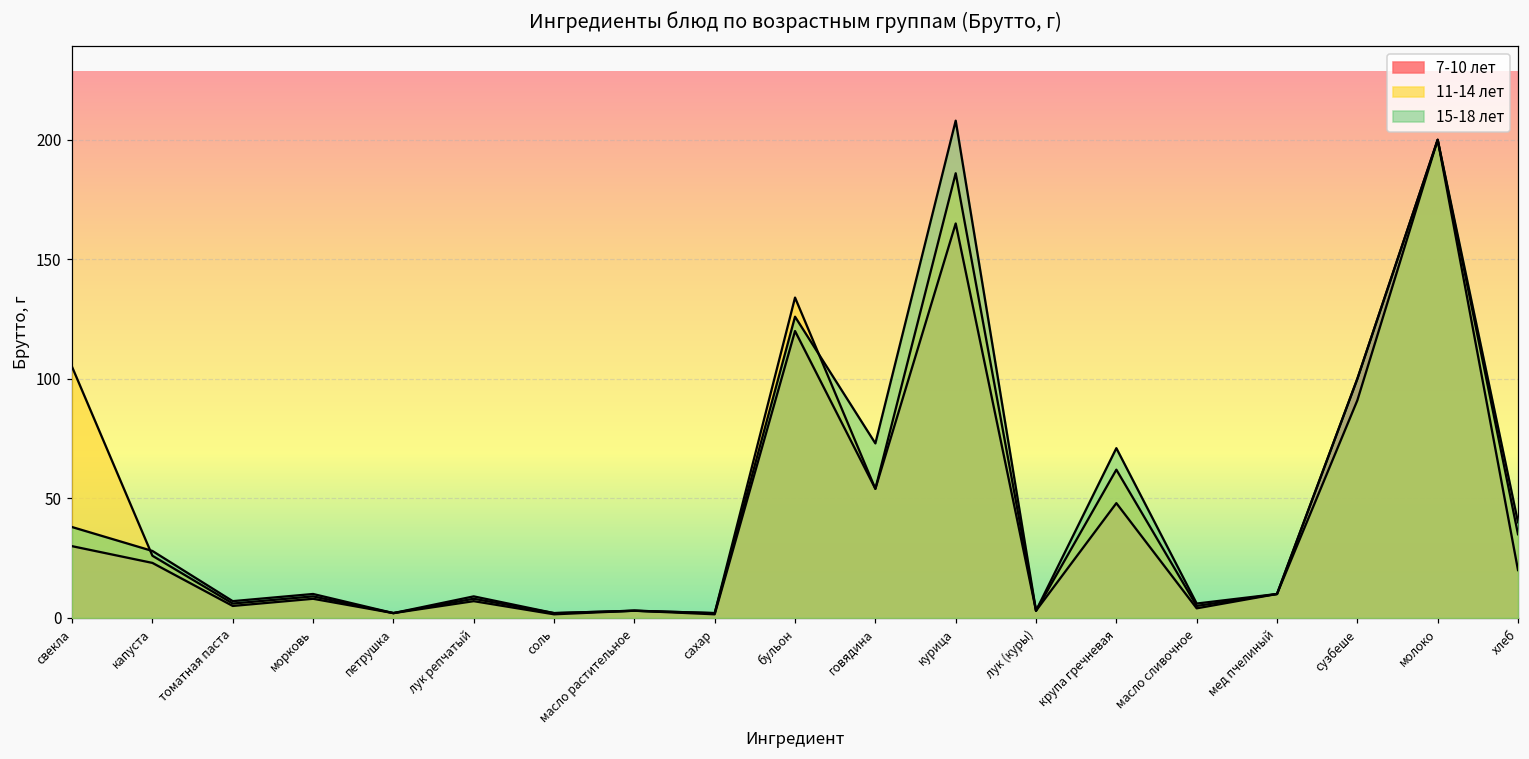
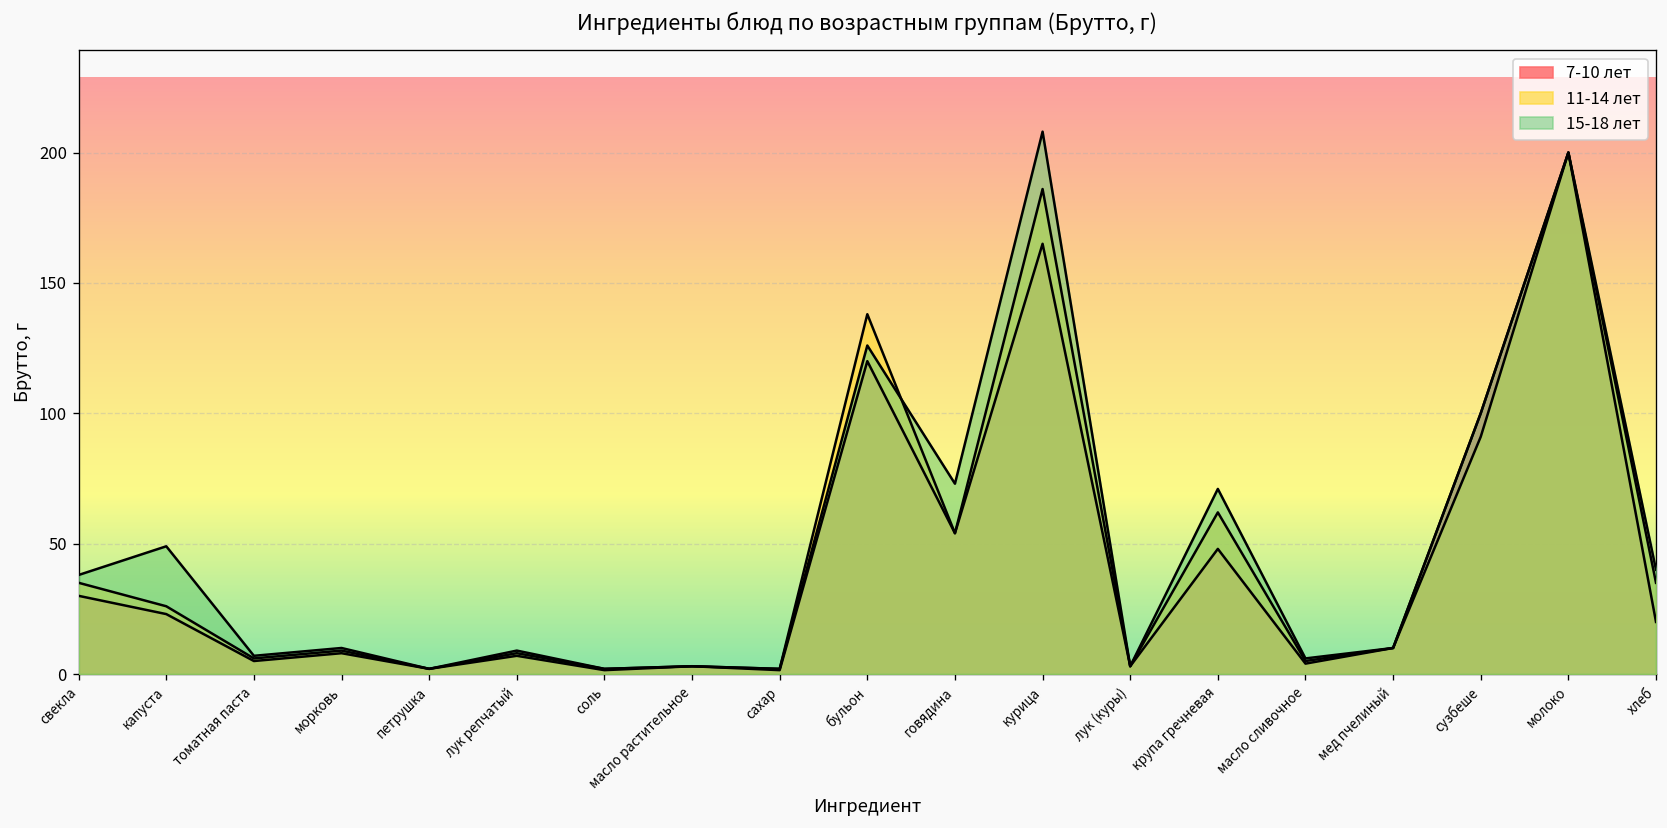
11-14 лет, свекла: 105 -> 35
15-18 лет, капуста: 28 -> 49
11-14 лет, бульон: 134 -> 138
